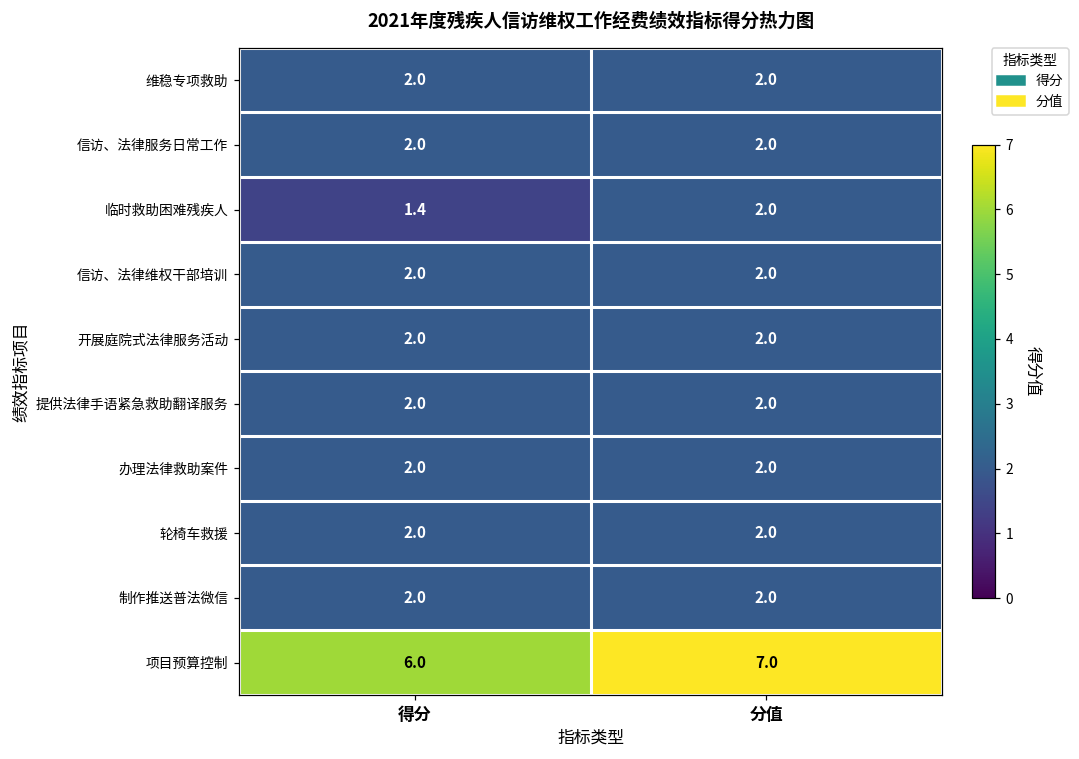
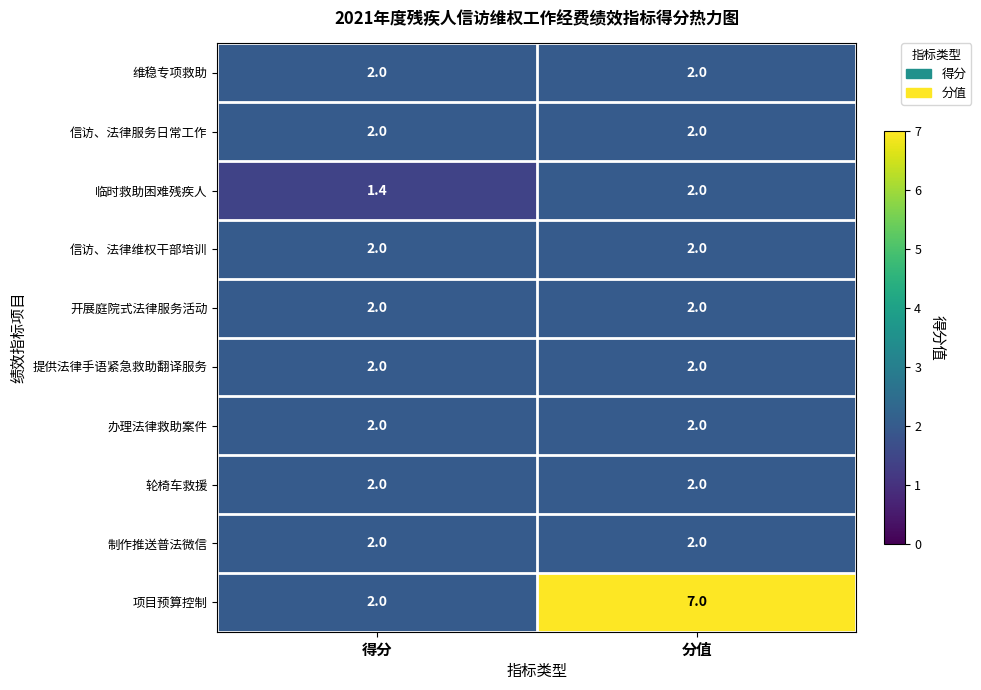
项目预算控制, 得分: 6.0 -> 2.0
